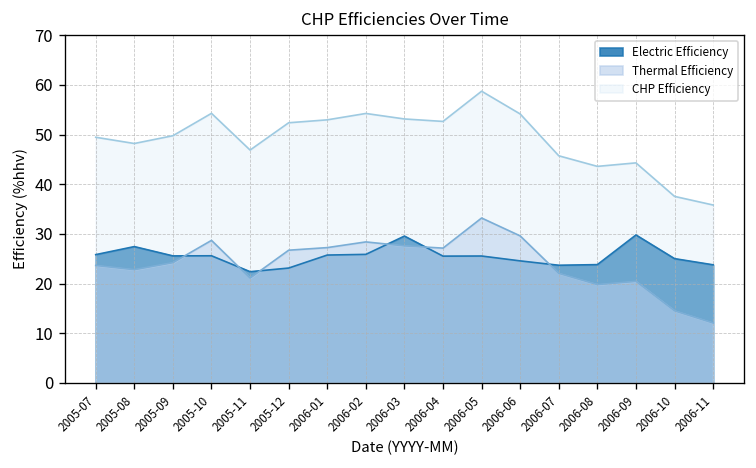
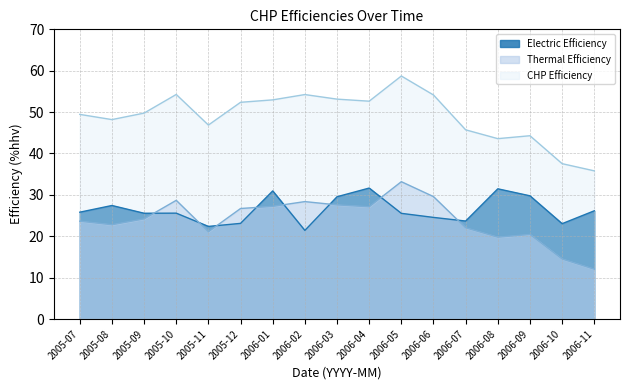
Electric Efficiency, 2006-01: 26 -> 31
Electric Efficiency, 2006-02: 26 -> 21
Electric Efficiency, 2006-04: 26 -> 32
Electric Efficiency, 2006-08: 24 -> 31
Electric Efficiency, 2006-10: 25 -> 23
Electric Efficiency, 2006-11: 24 -> 26
